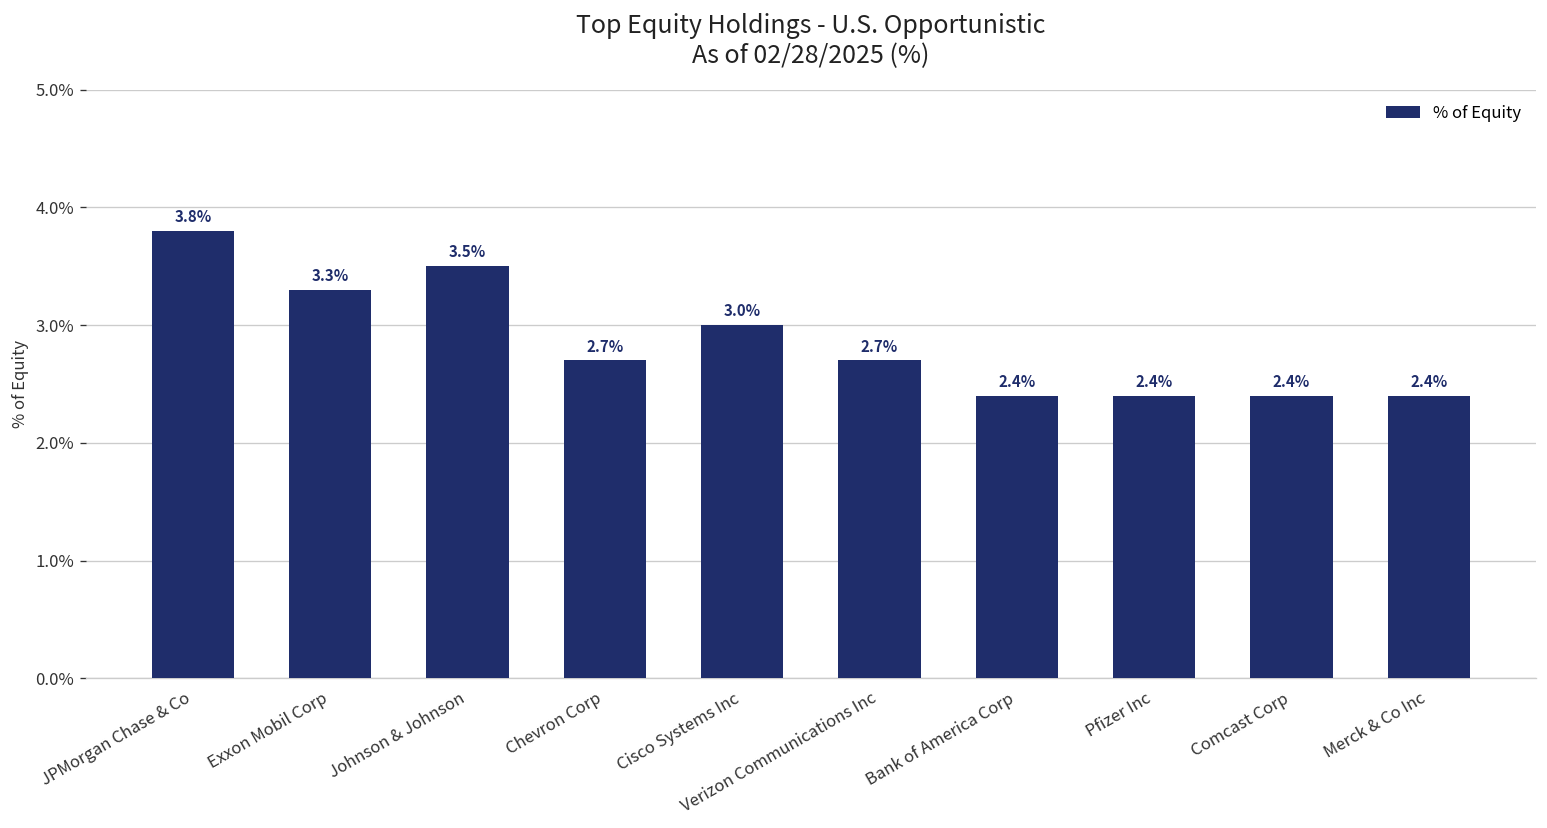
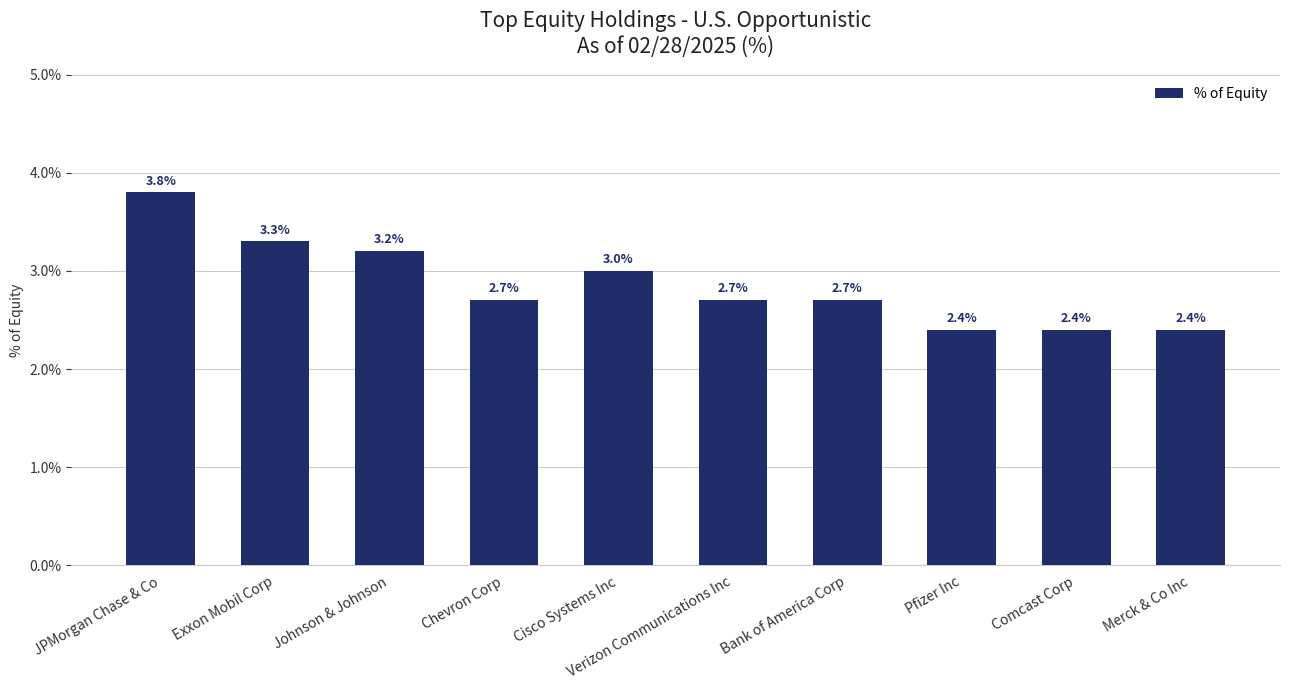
Johnson & Johnson: 3.5% -> 3.2%
Bank of America Corp: 2.4% -> 2.7%
